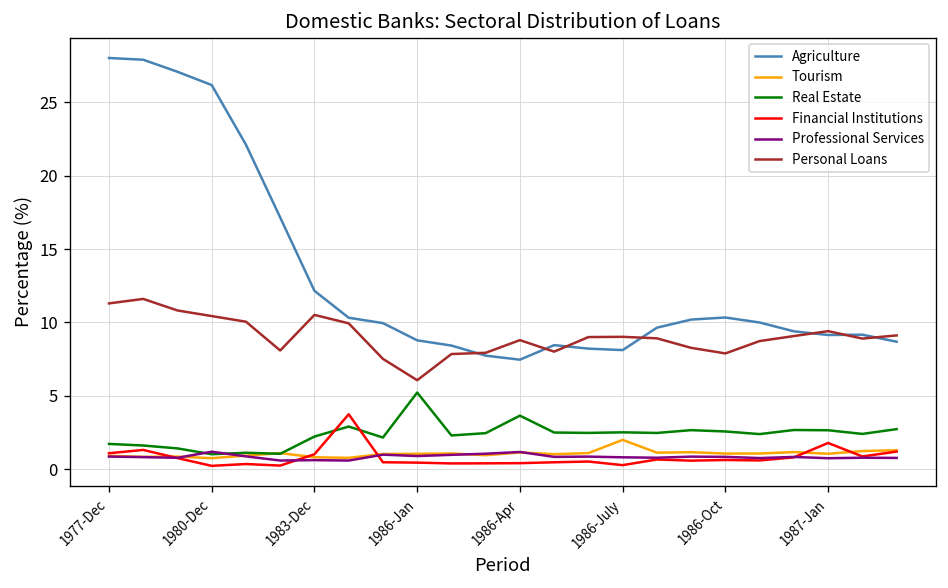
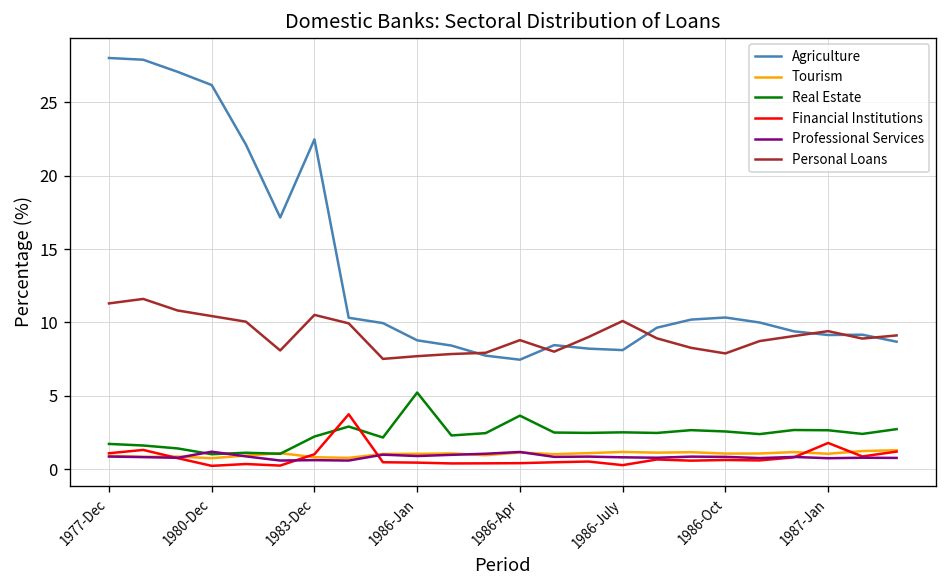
Agriculture, 1983-Dec: 12.2 -> 22.5
Personal Loans, 1986-Jan: 6.1 -> 7.7
Tourism, 1986-July: 2.0 -> 1.2
Personal Loans, 1986-July: 9.0 -> 10.1
